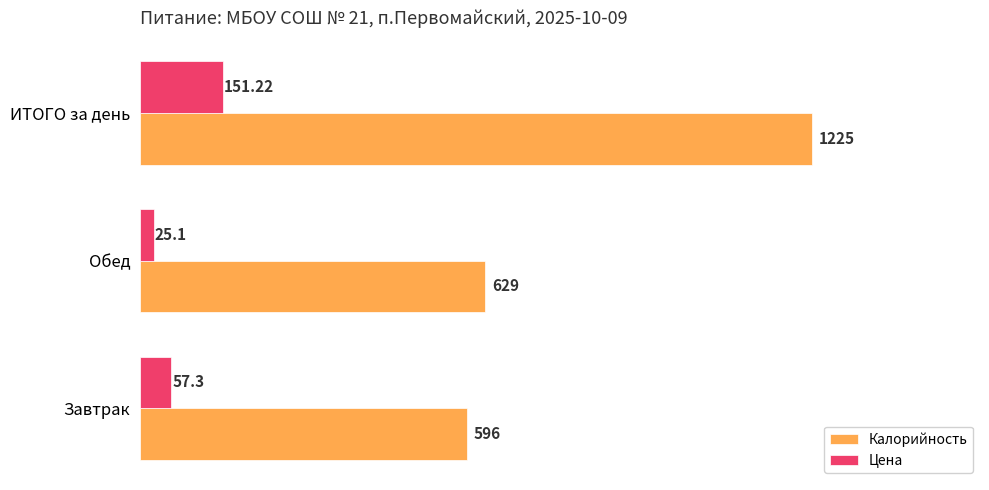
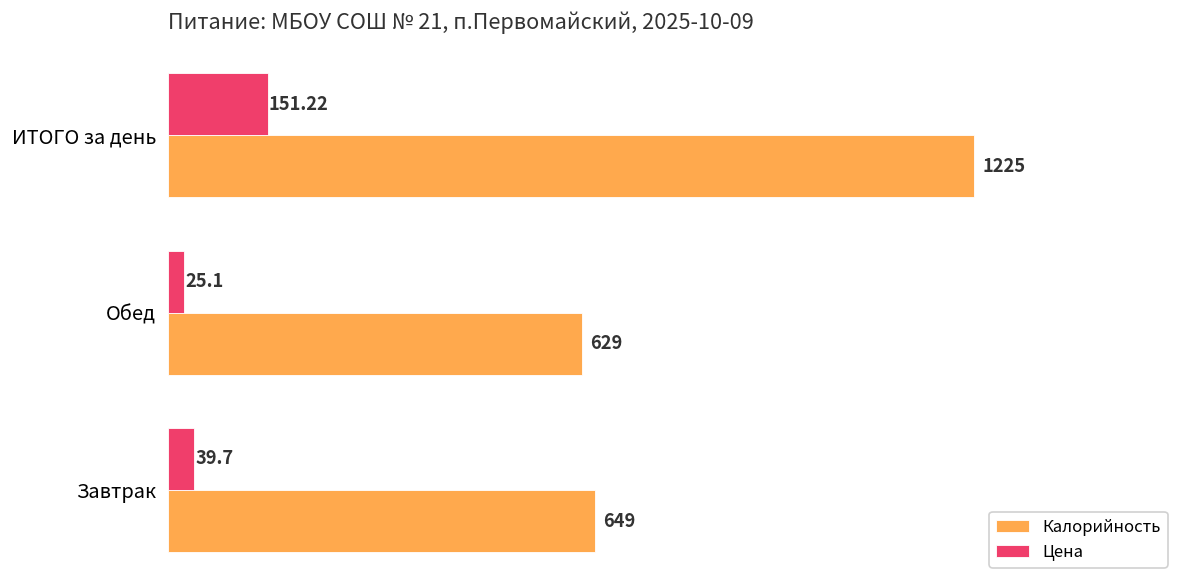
Цена, Завтрак: 57.3 -> 39.7
Калорийность, Завтрак: 596 -> 649
